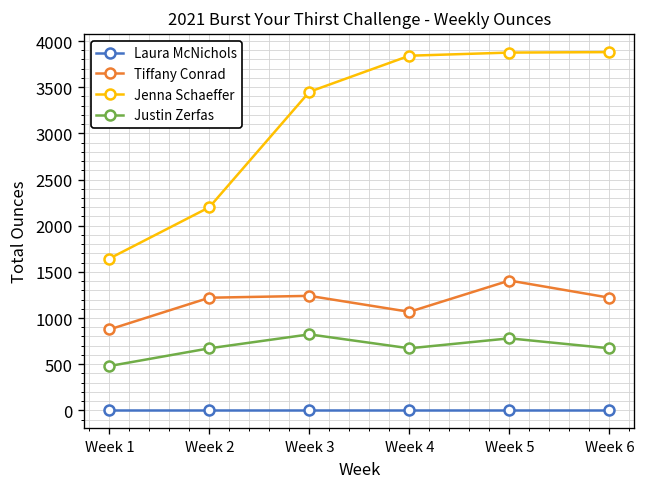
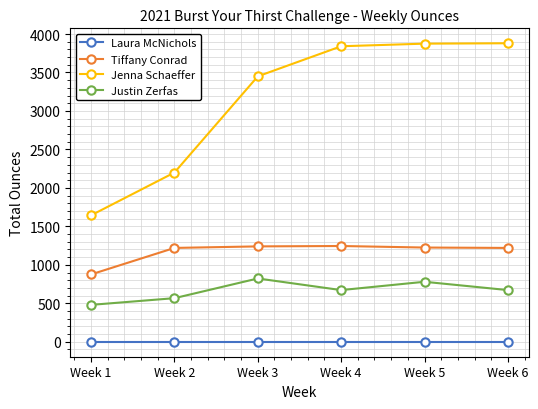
Justin Zerfas, Week 2: 700 -> 600
Tiffany Conrad, Week 4: 1100 -> 1200
Tiffany Conrad, Week 5: 1400 -> 1200
